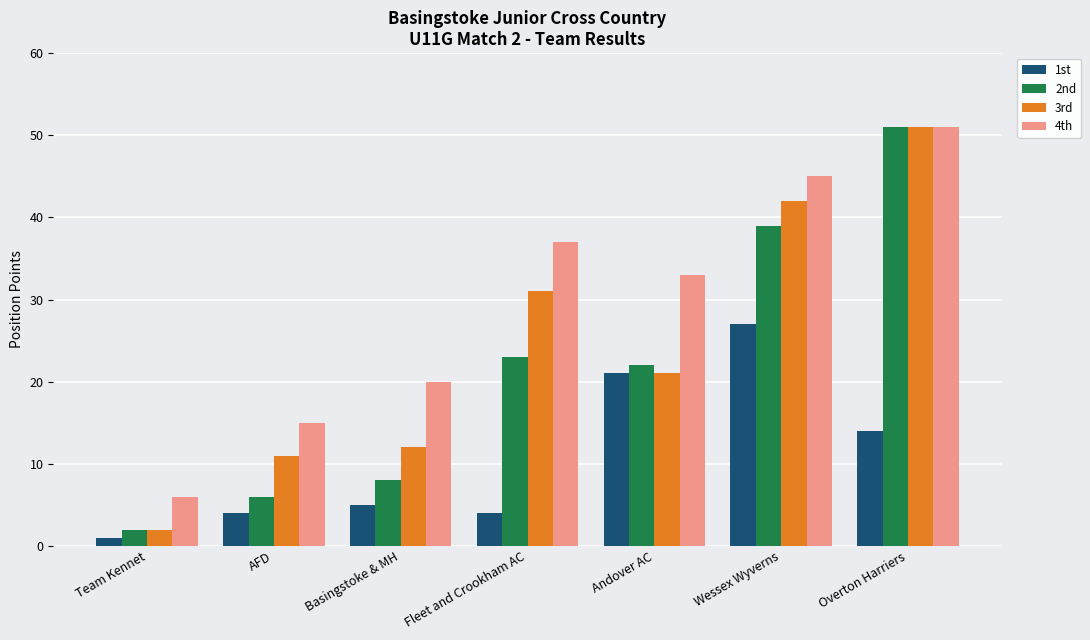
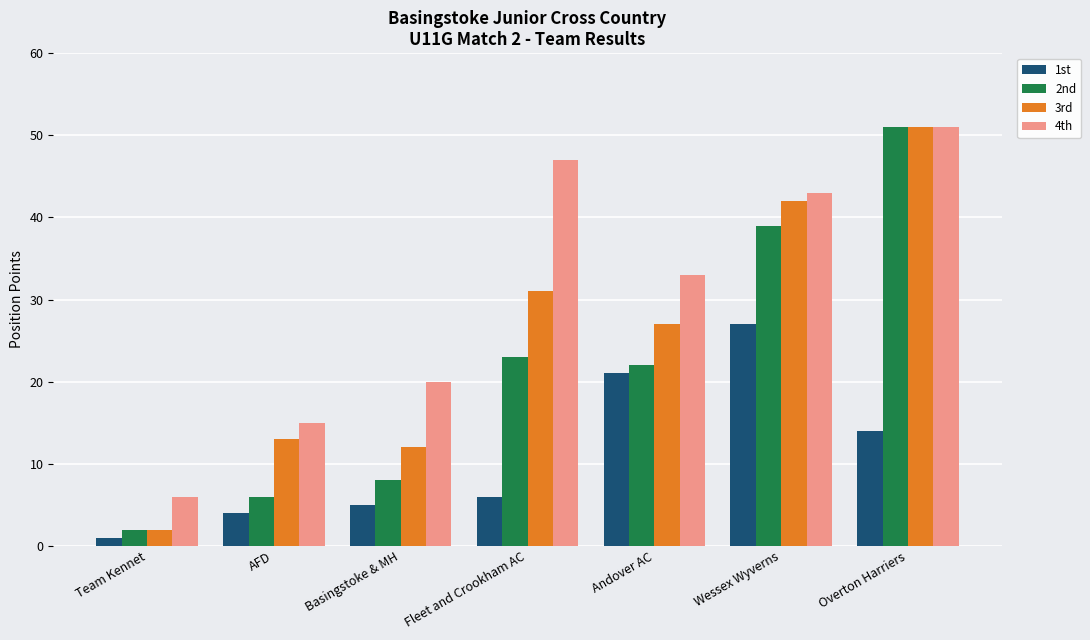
3rd, AFD: 11 -> 13
1st, Fleet and Crookham AC: 4 -> 6
4th, Fleet and Crookham AC: 37 -> 47
3rd, Andover AC: 21 -> 27
4th, Wessex Wyverns: 45 -> 43
